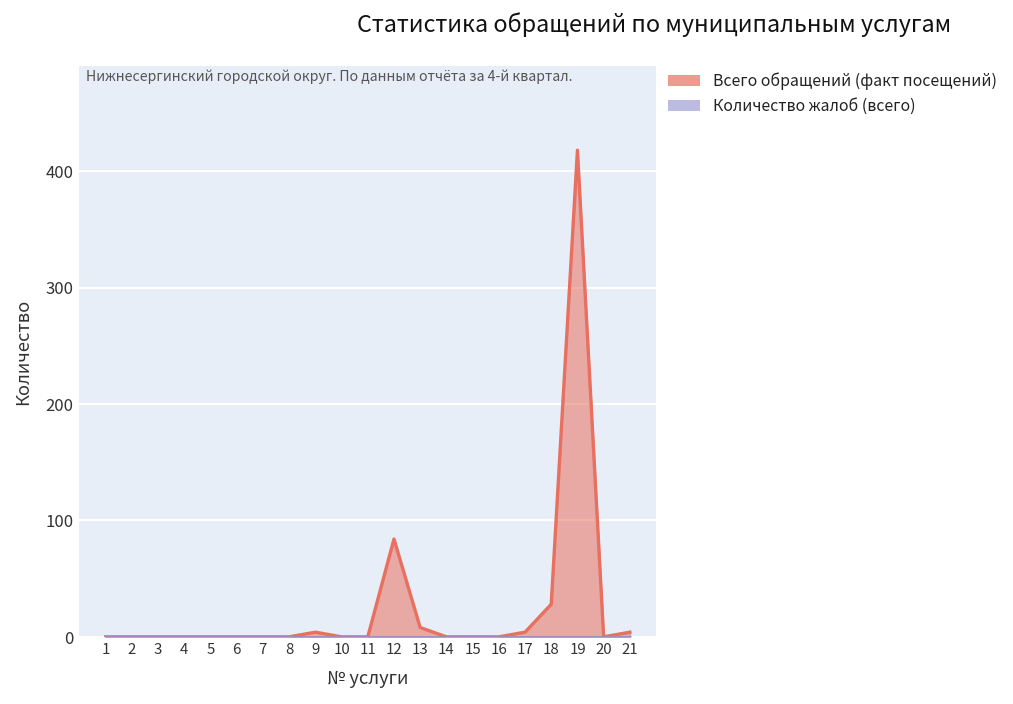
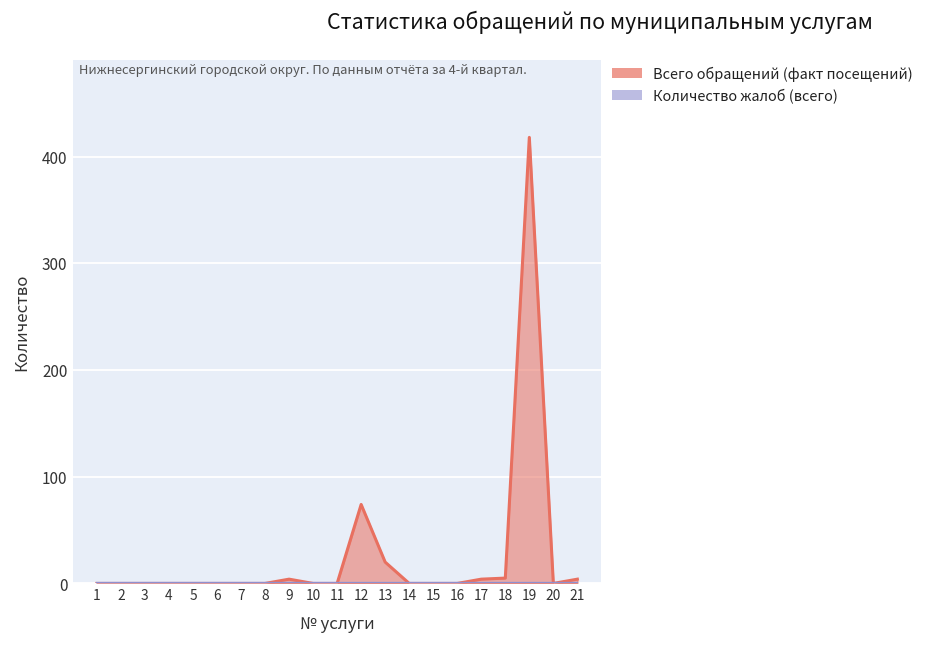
Всего обращений (факт посещений), 12: 80 -> 70
Всего обращений (факт посещений), 13: 10 -> 20
Всего обращений (факт посещений), 18: 30 -> 10
